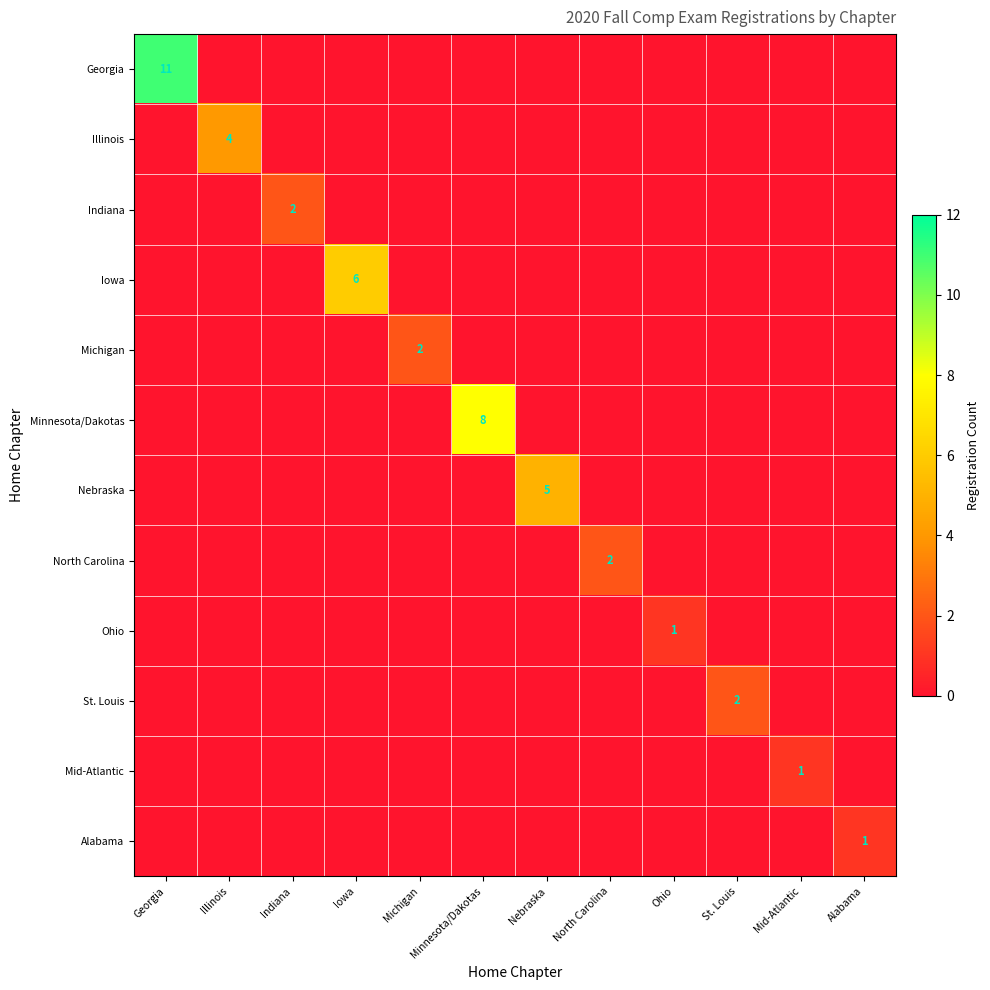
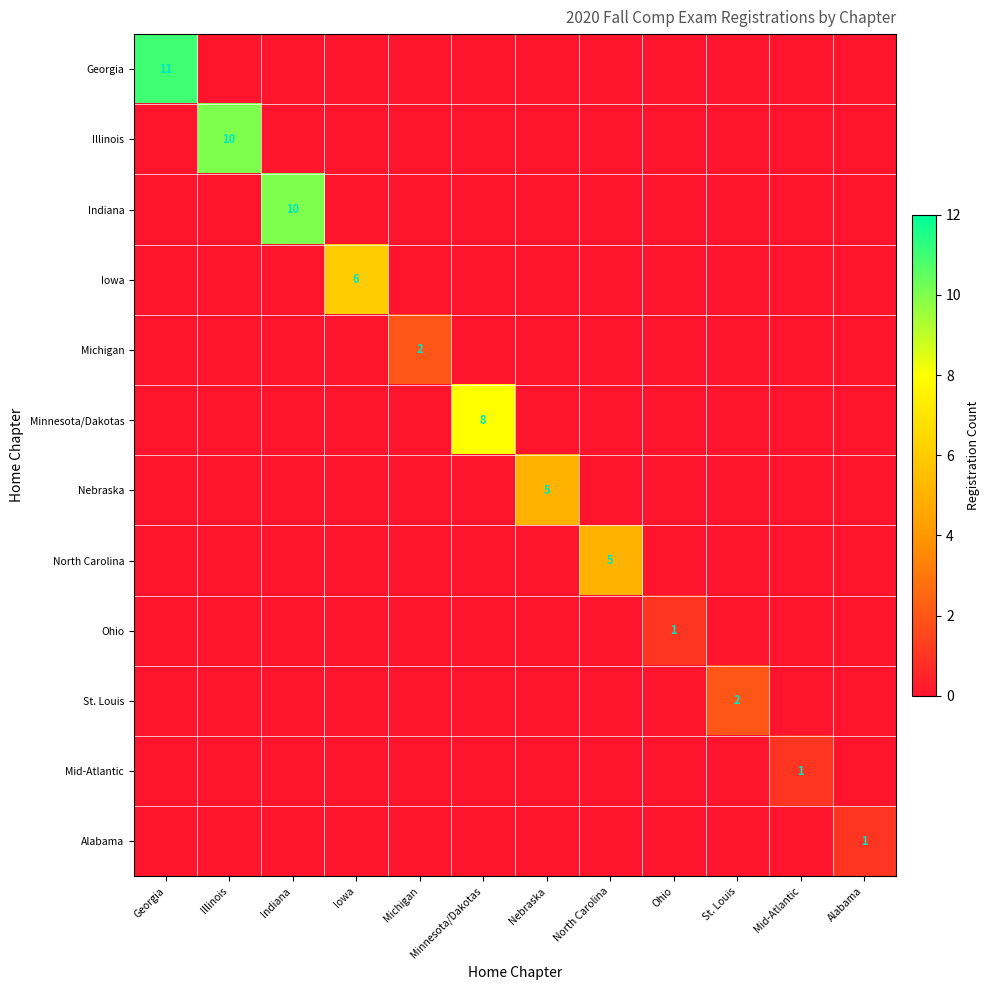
Illinois, Illinois: 4 -> 10
Indiana, Indiana: 2 -> 10
North Carolina, North Carolina: 2 -> 5
